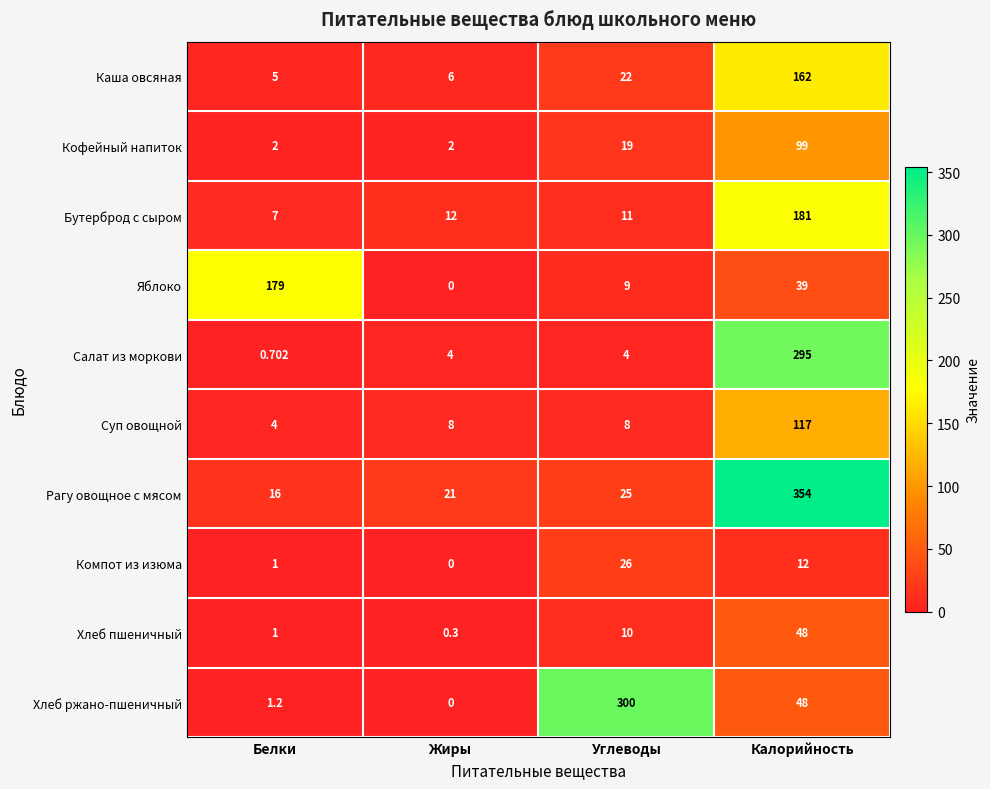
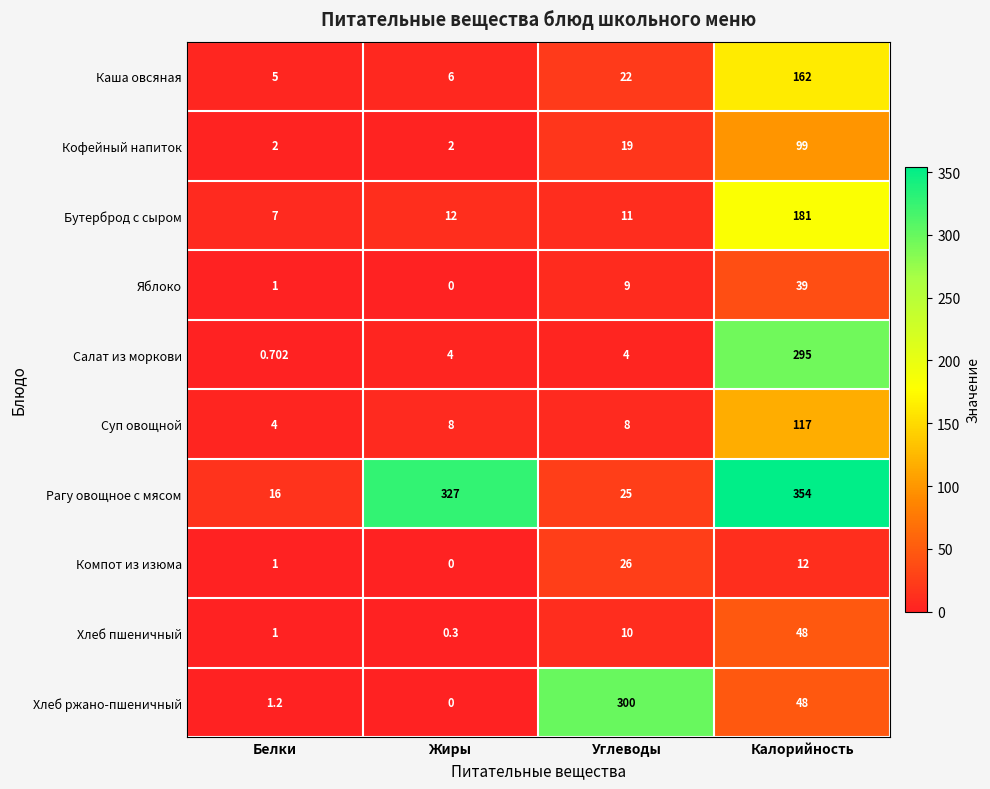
Яблоко, Белки: 179 -> 1
Рагу овощное с мясом, Жиры: 21 -> 327
